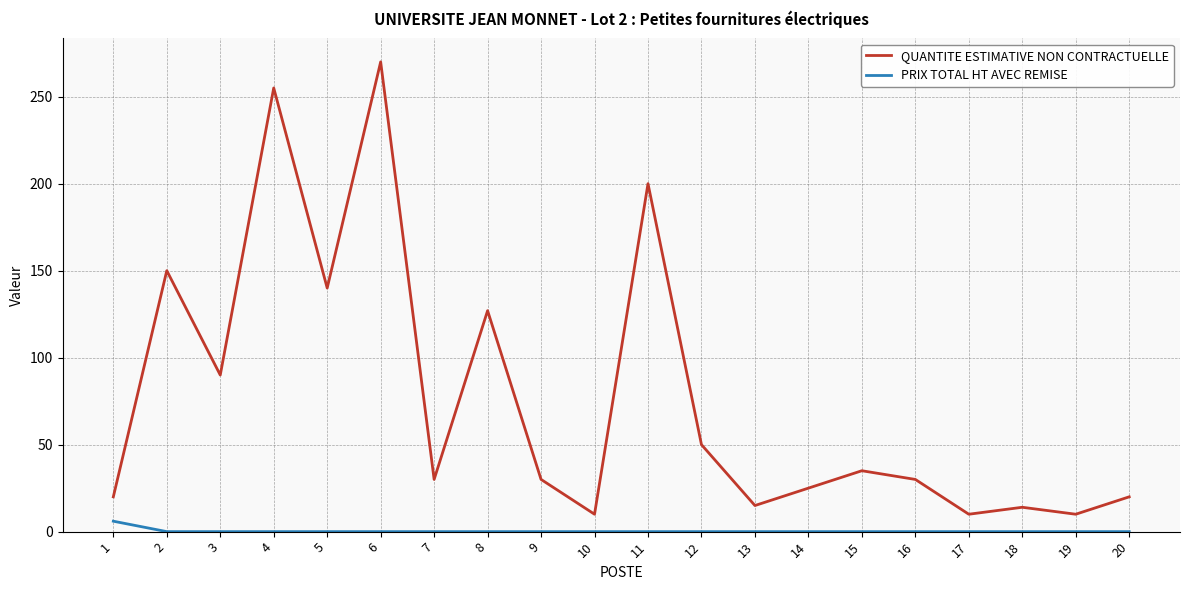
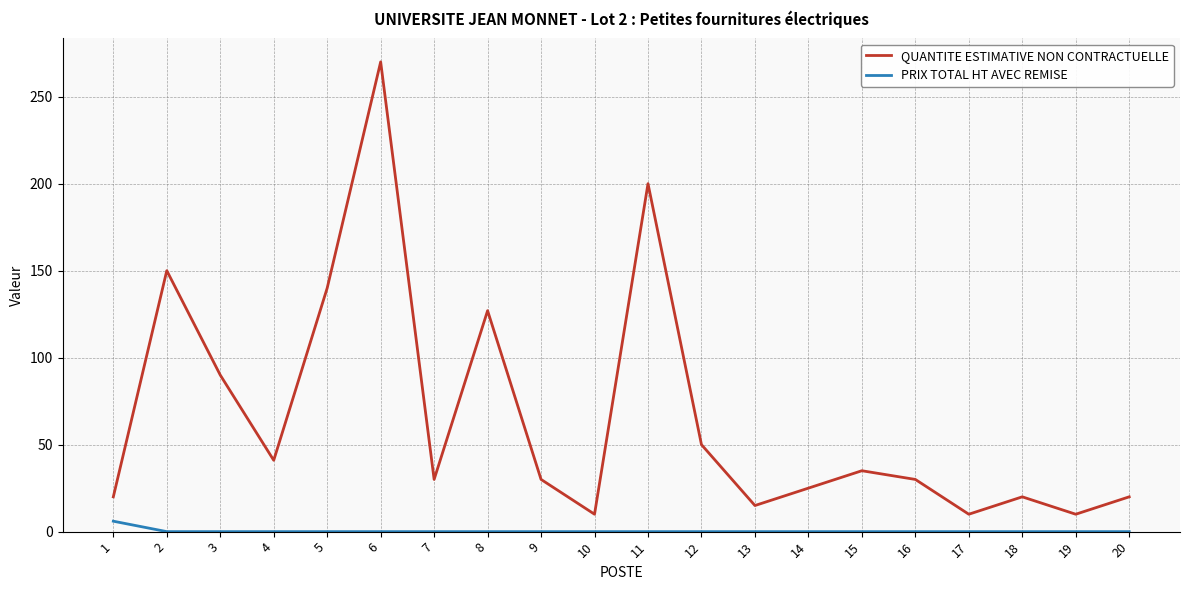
QUANTITE ESTIMATIVE NON CONTRACTUELLE, 4: 255 -> 41
QUANTITE ESTIMATIVE NON CONTRACTUELLE, 18: 14 -> 20
